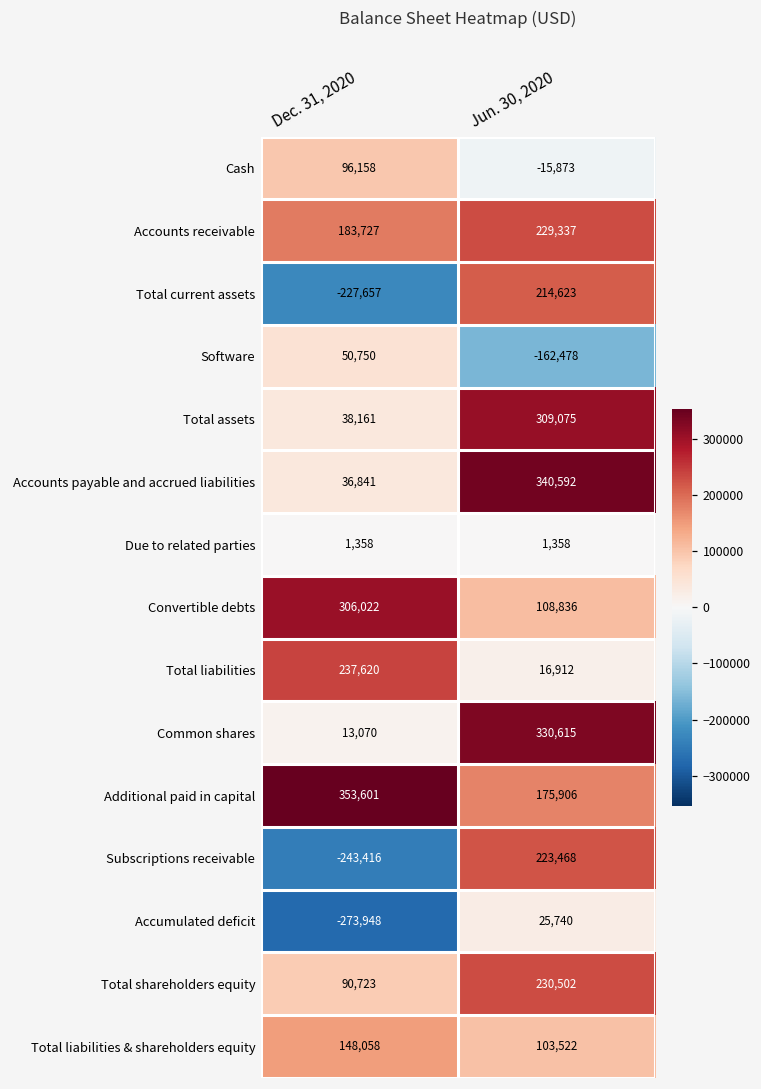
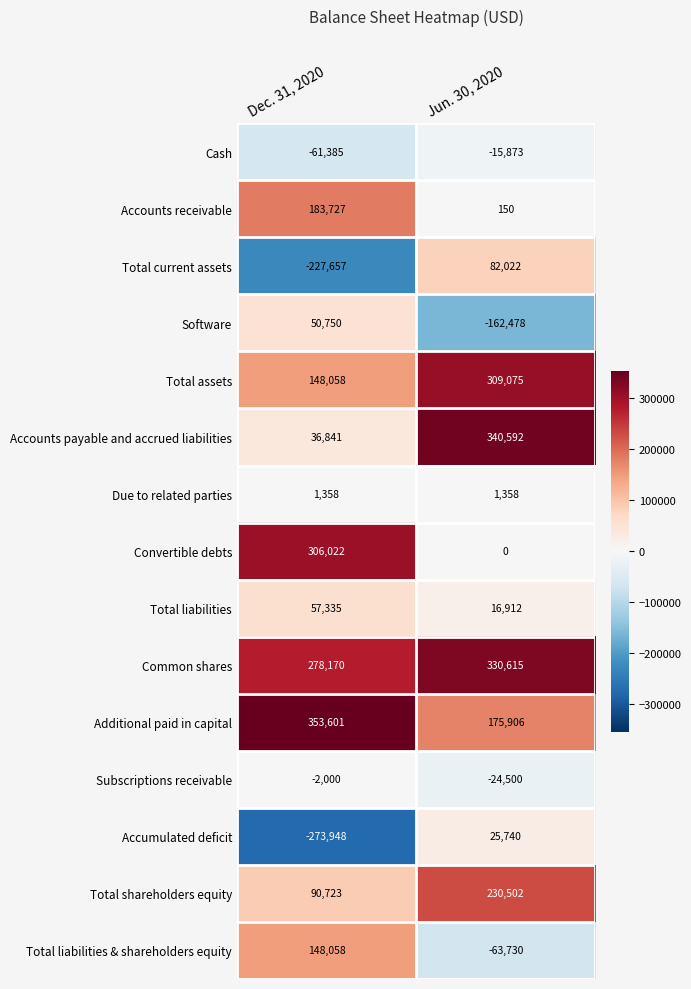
Cash, Dec. 31, 2020: 96,158 -> -61,385
Accounts receivable, Jun. 30, 2020: 229,337 -> 150
Total current assets, Jun. 30, 2020: 214,623 -> 82,022
Total assets, Dec. 31, 2020: 38,161 -> 148,058
Convertible debts, Jun. 30, 2020: 108,836 -> 0
Total liabilities, Dec. 31, 2020: 237,620 -> 57,335
Common shares, Dec. 31, 2020: 13,070 -> 278,170
Subscriptions receivable, Dec. 31, 2020: -243,416 -> -2,000
Subscriptions receivable, Jun. 30, 2020: 223,468 -> -24,500
Total liabilities & shareholders equity, Jun. 30, 2020: 103,522 -> -63,730
